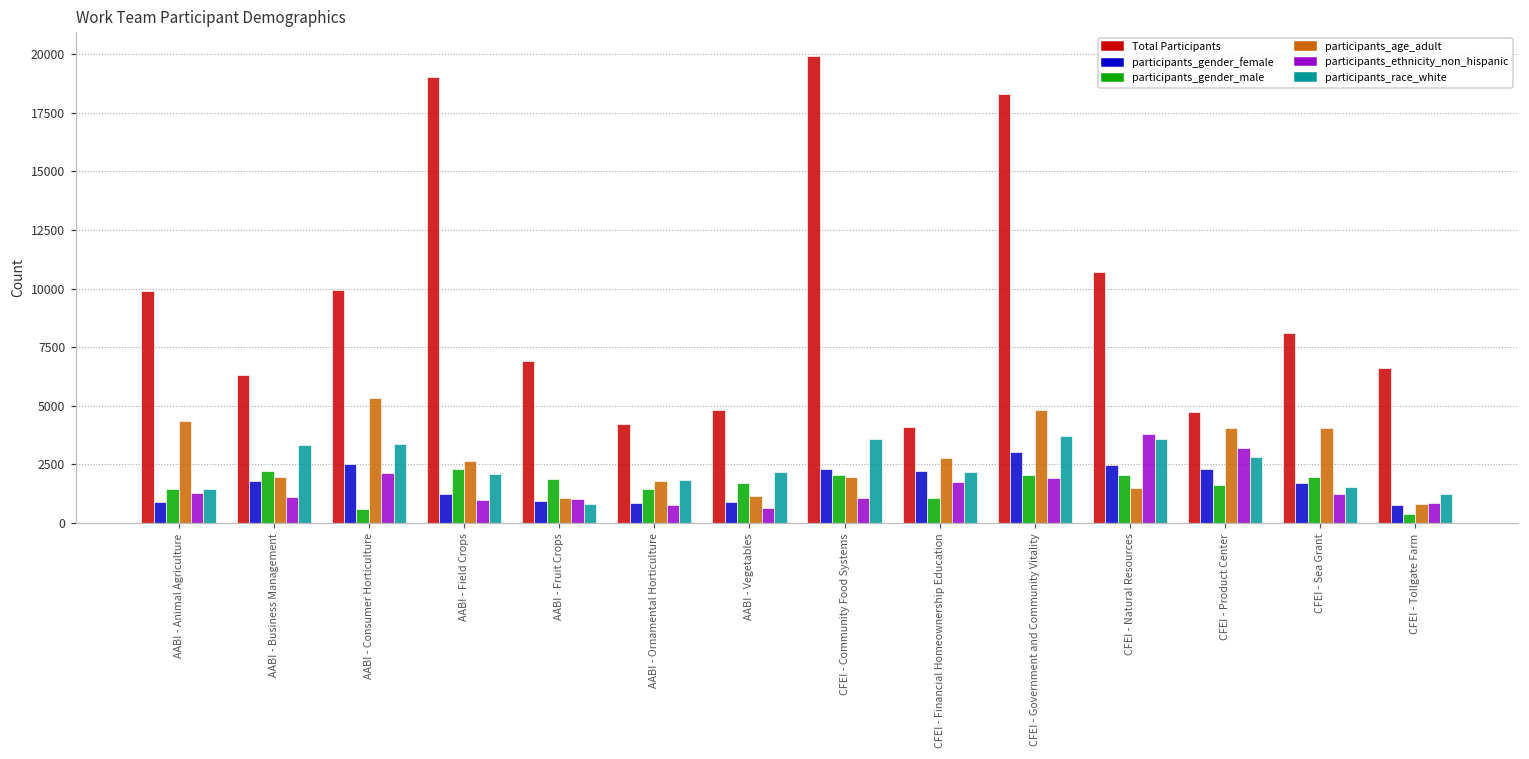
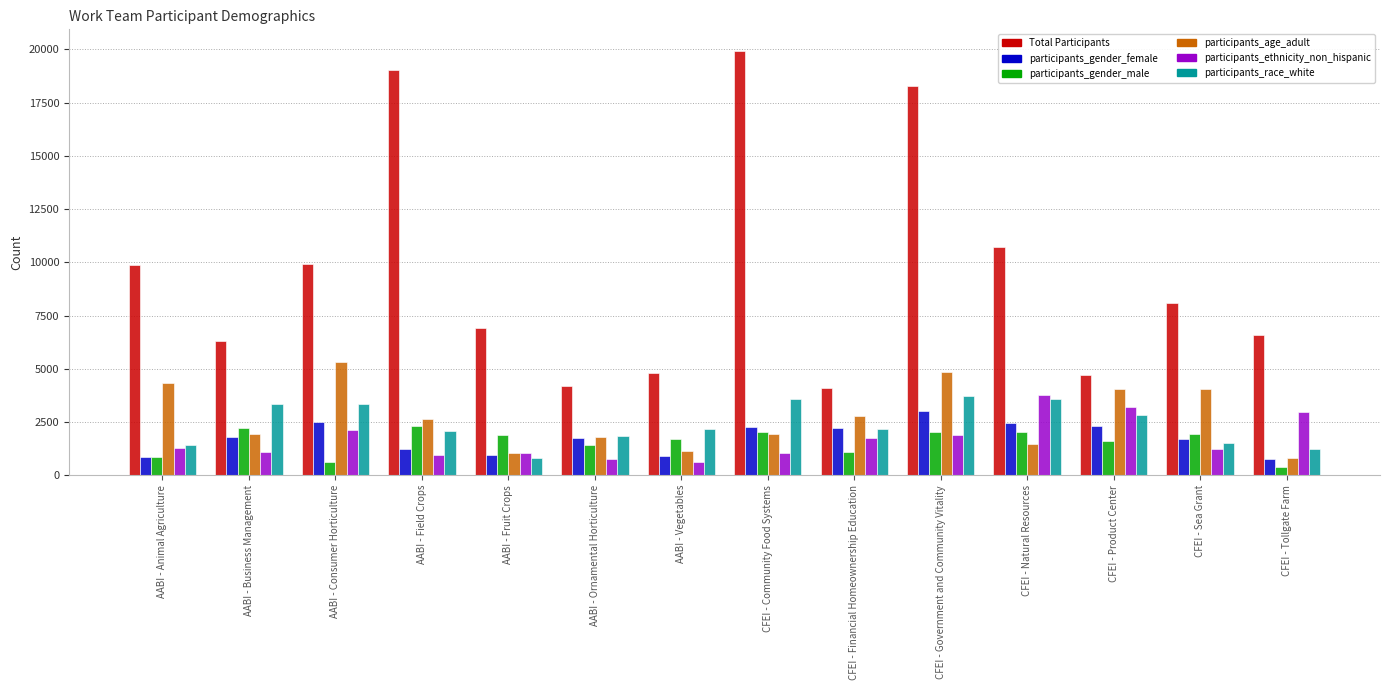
participants_gender_male, AABI - Animal Agriculture: 1400 -> 900
participants_gender_female, AABI - Ornamental Horticulture: 800 -> 1700
participants_ethnicity_non_hispanic, CFEI - Tollgate Farm: 800 -> 3000
